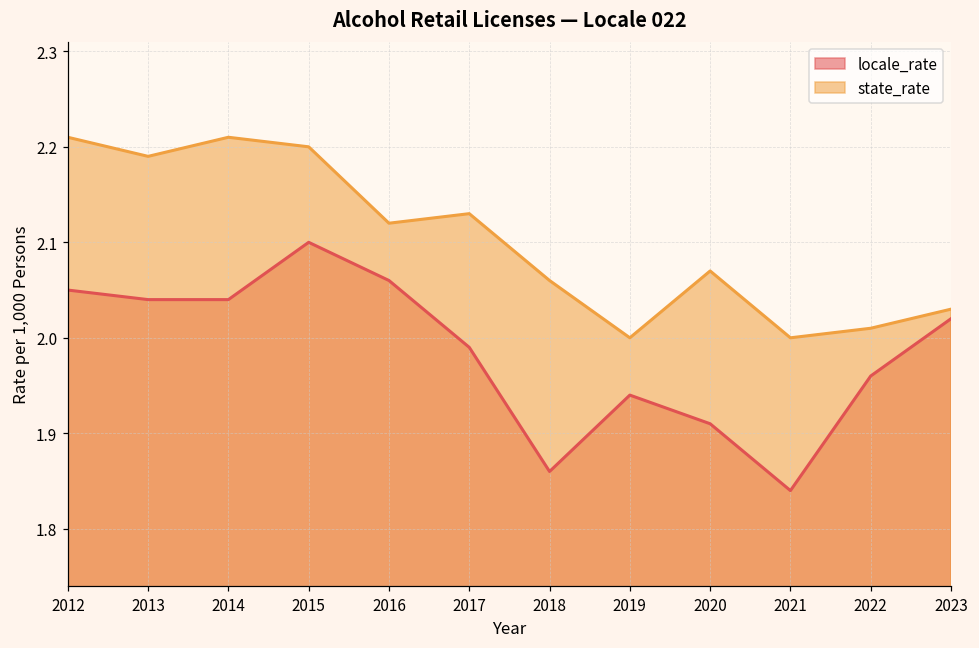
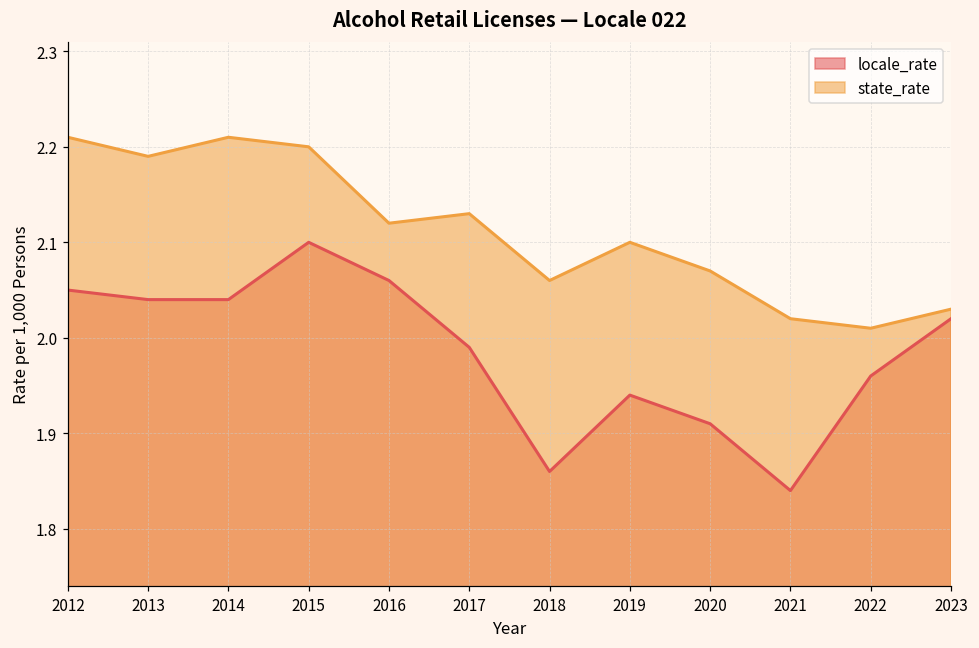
state_rate, 2019: 2.0 -> 2.1
state_rate, 2021: 2.00 -> 2.02
